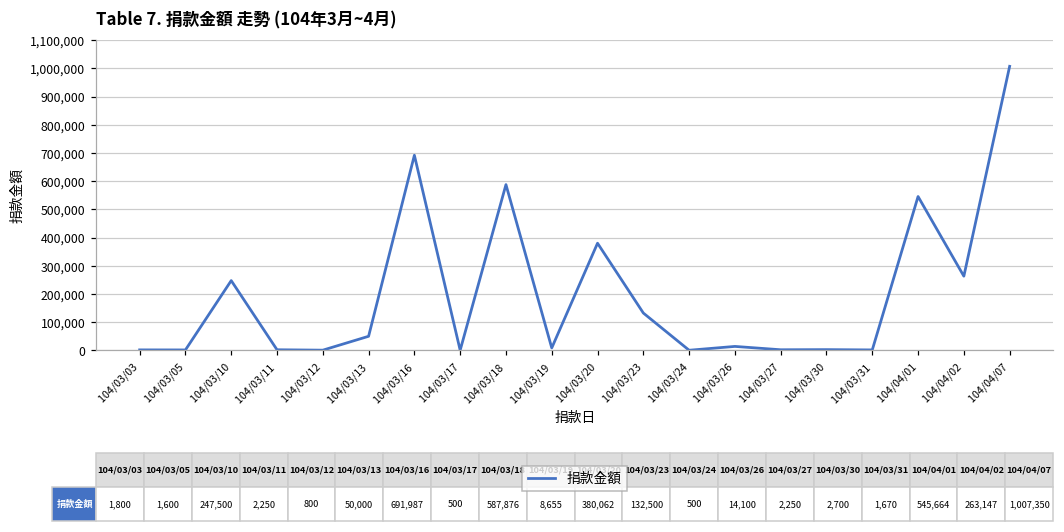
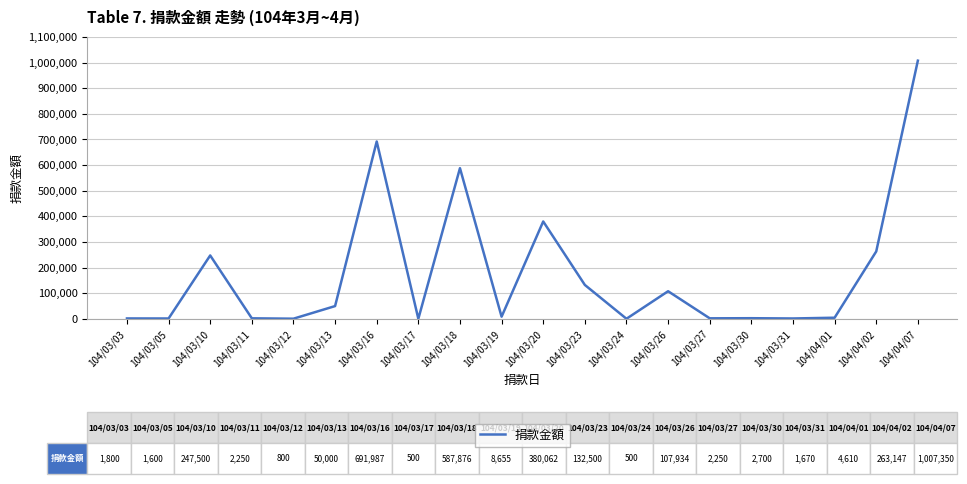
104/03/26: 14,100 -> 107,934
104/04/01: 545,664 -> 4,610
